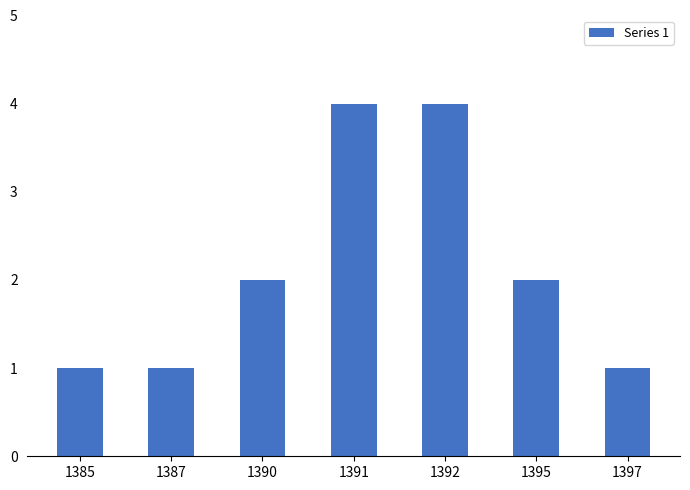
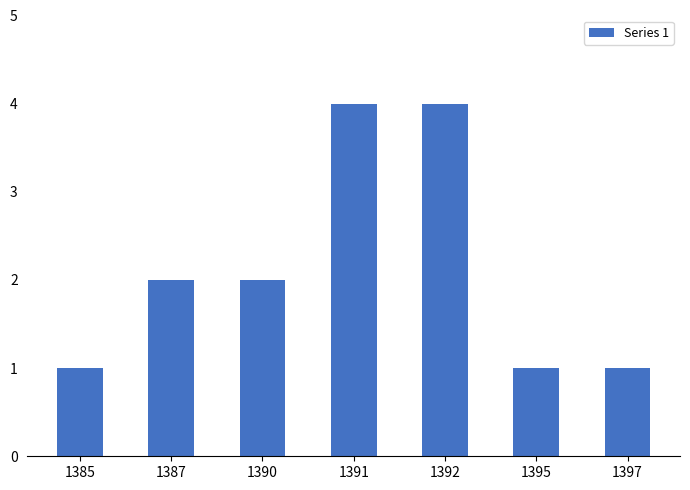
1387: 1 -> 2
1395: 2 -> 1
